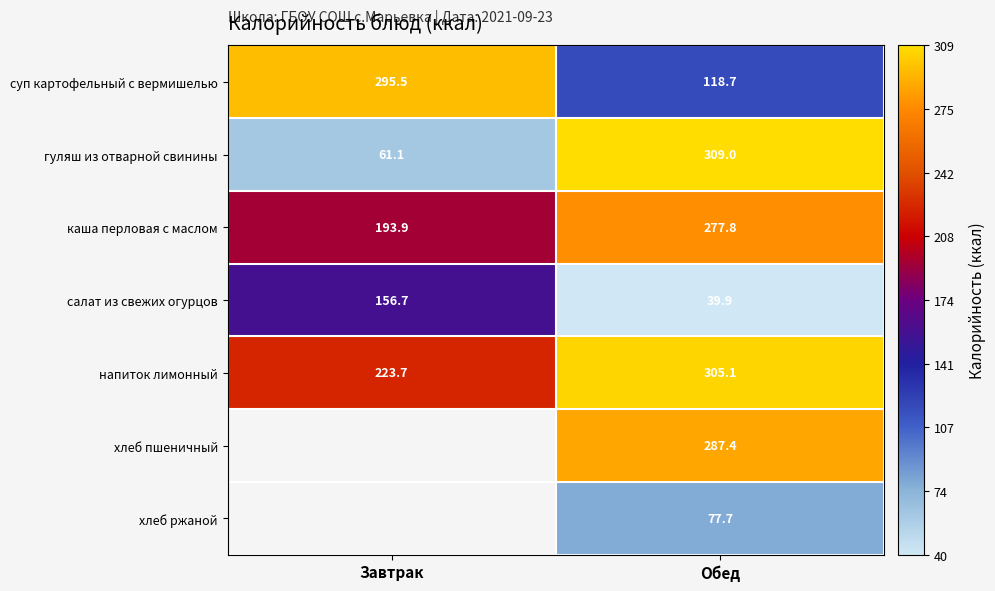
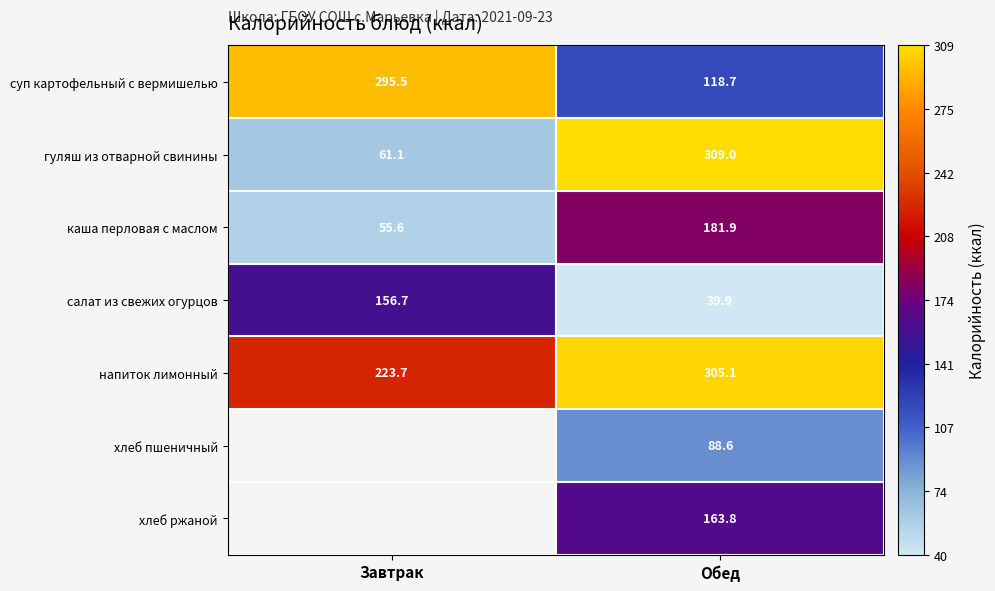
каша перловая с маслом, Завтрак: 193.9 -> 55.6
каша перловая с маслом, Обед: 277.8 -> 181.9
хлеб пшеничный, Обед: 287.4 -> 88.6
хлеб ржаной, Обед: 77.7 -> 163.8
